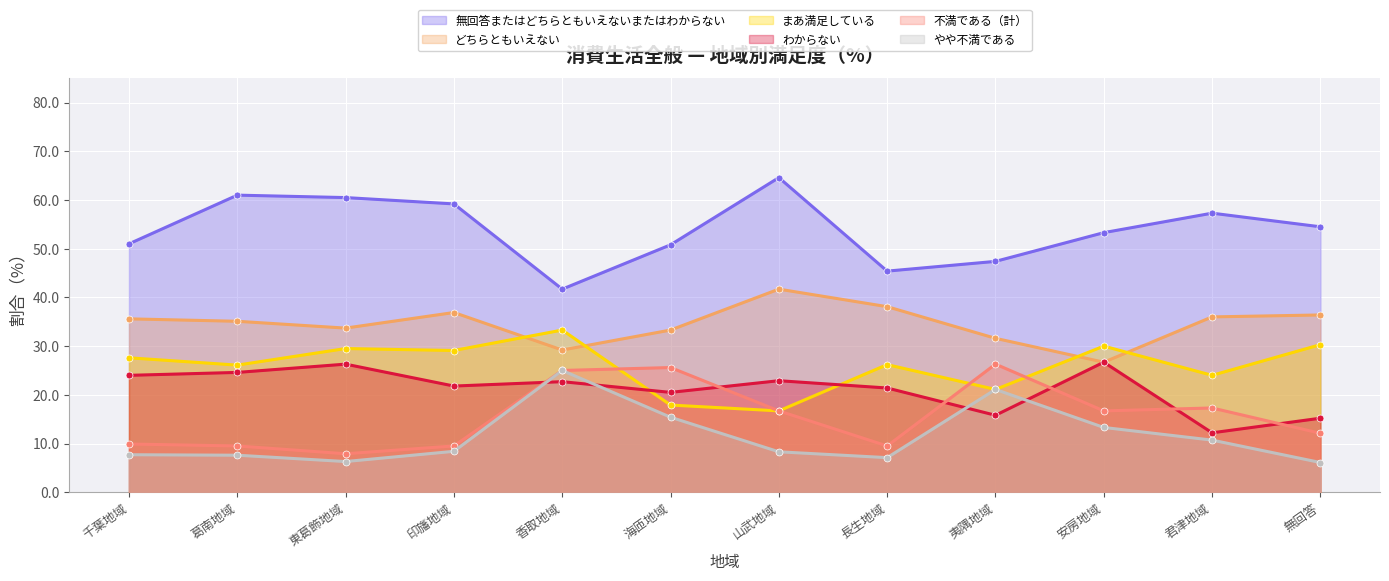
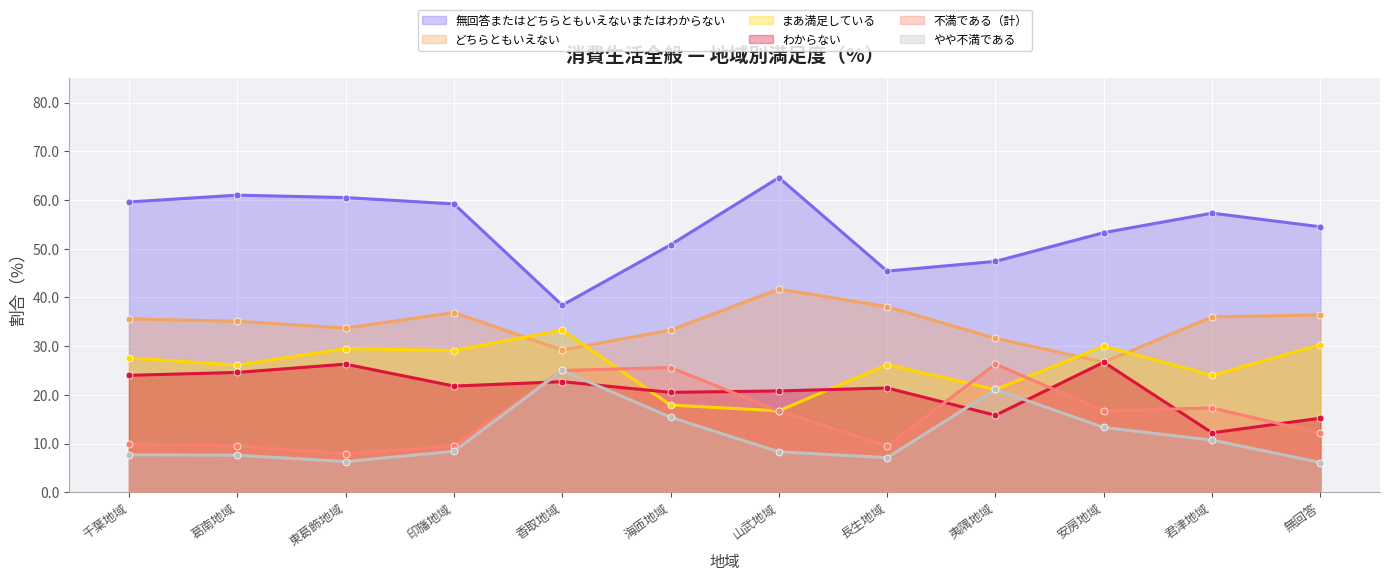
無回答またはどちらともいえないまたはわからない, 千葉地域: 51 -> 60
無回答またはどちらともいえないまたはわからない, 香取地域: 42 -> 38
わからない, 山武地域: 23 -> 21
